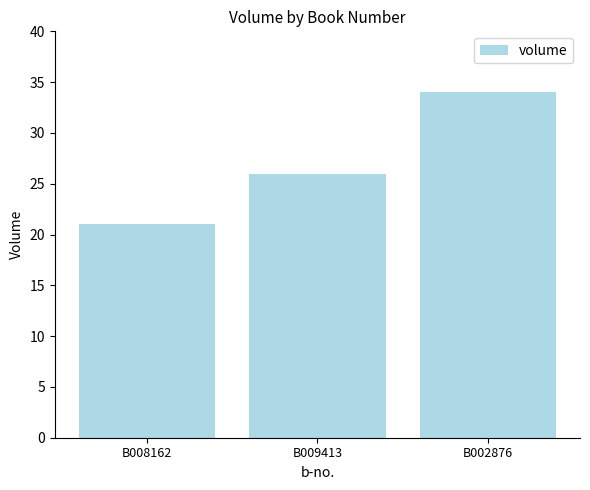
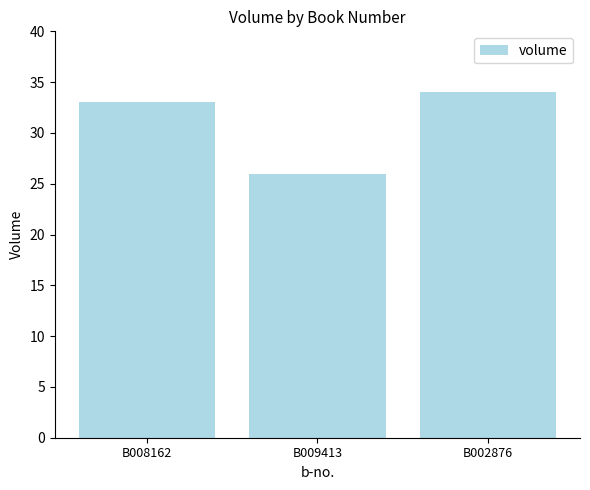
B008162: 21 -> 33
